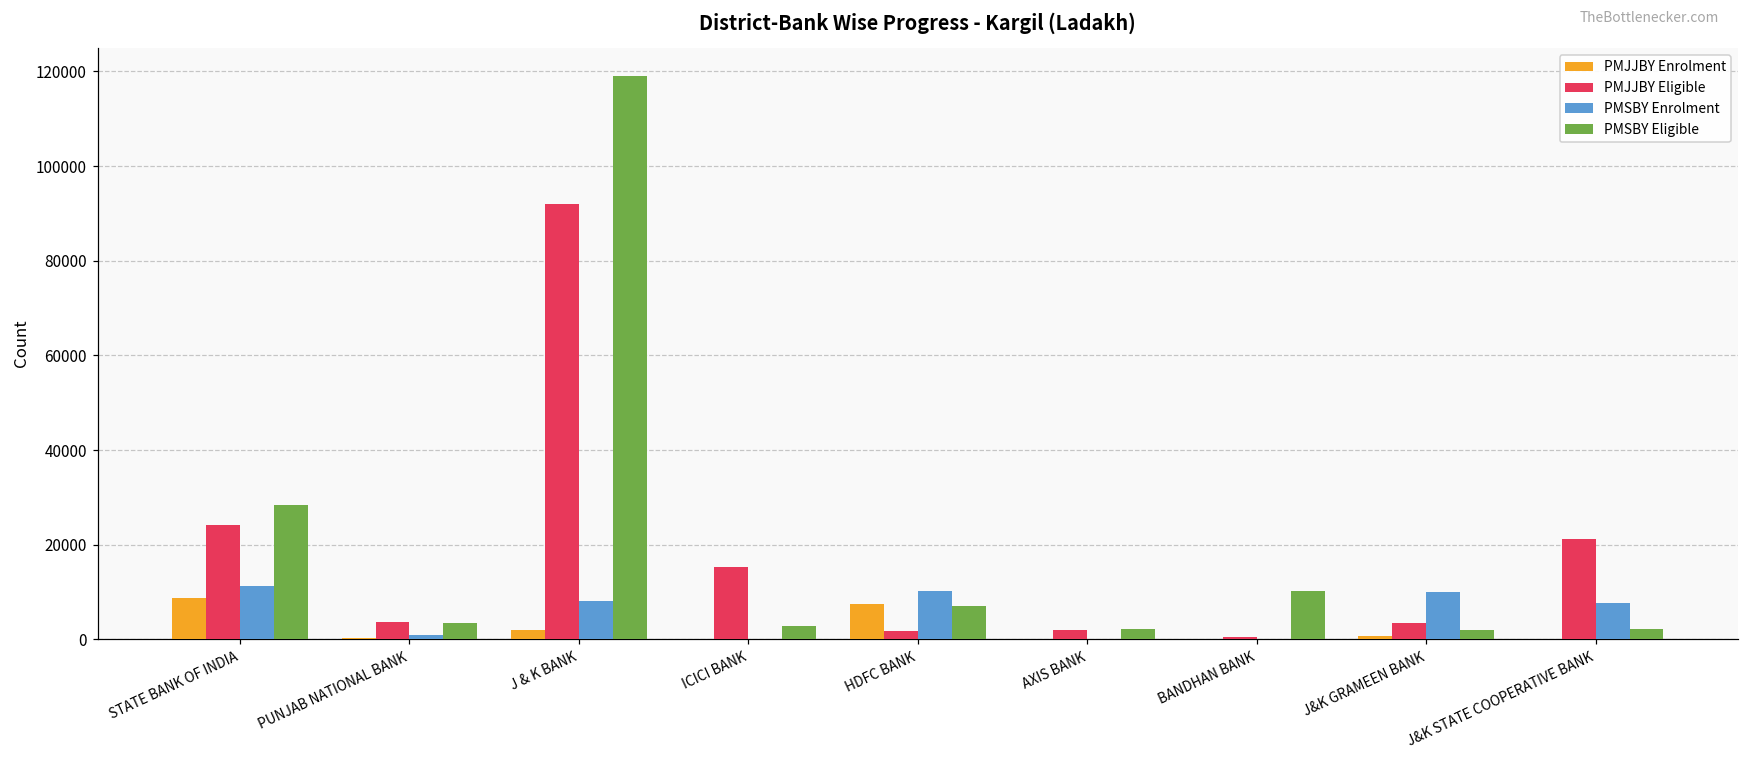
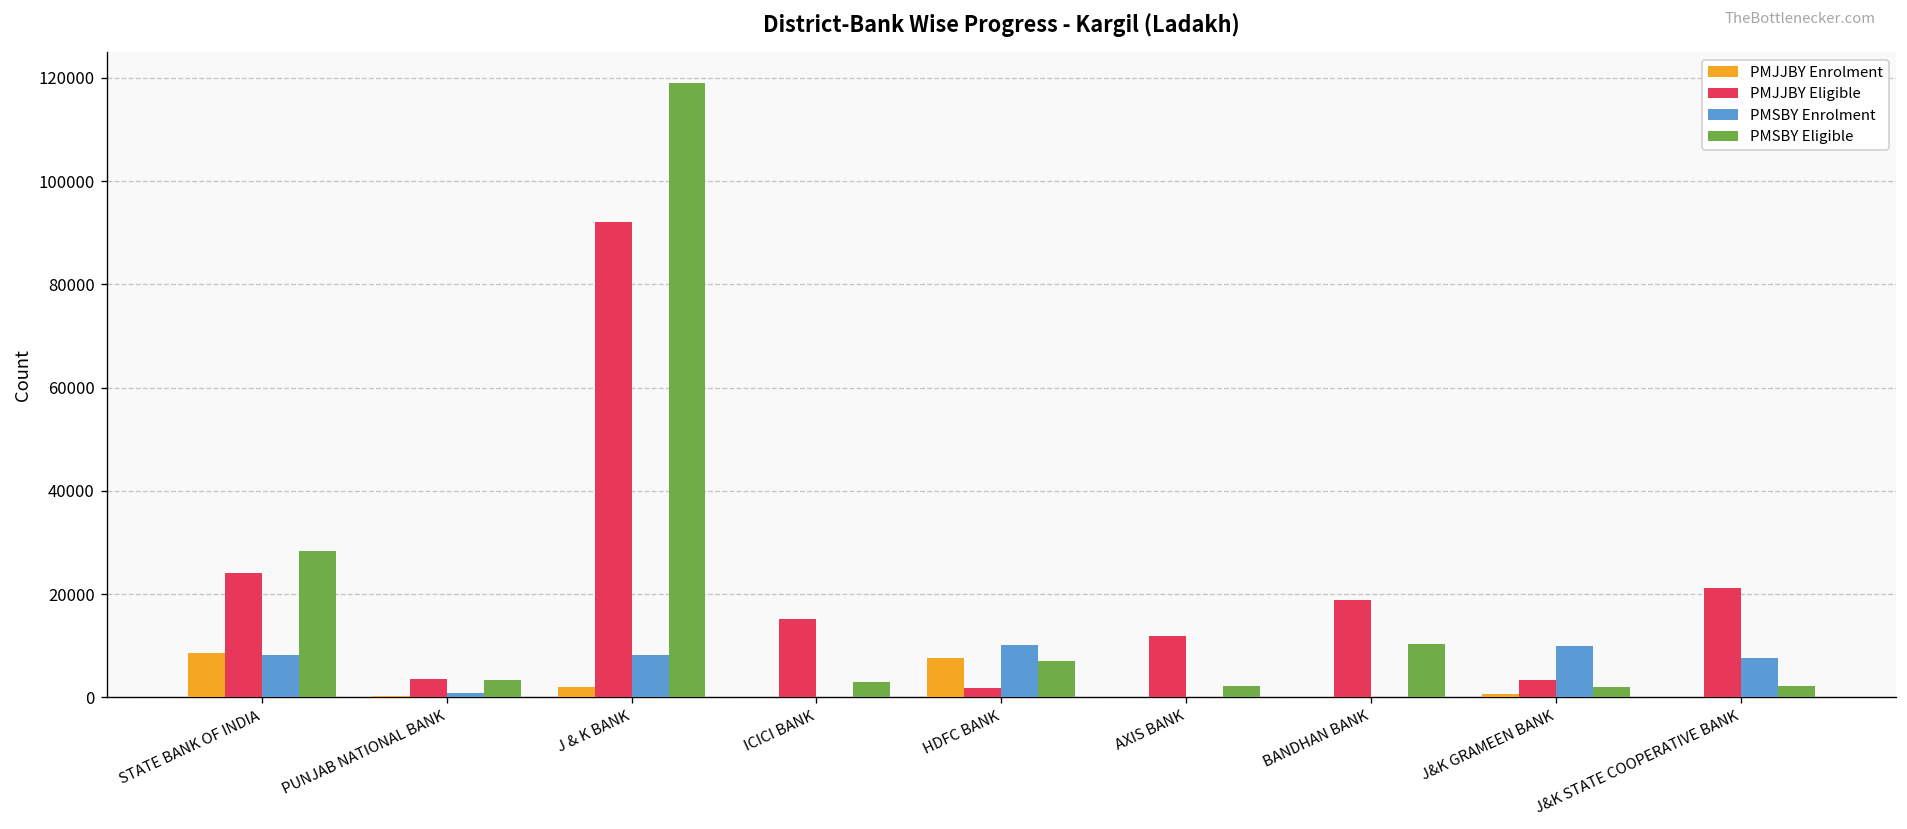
PMSBY Enrolment, STATE BANK OF INDIA: 11000 -> 8000
PMJJBY Eligible, AXIS BANK: 2000 -> 12000
PMJJBY Eligible, BANDHAN BANK: 0 -> 19000
